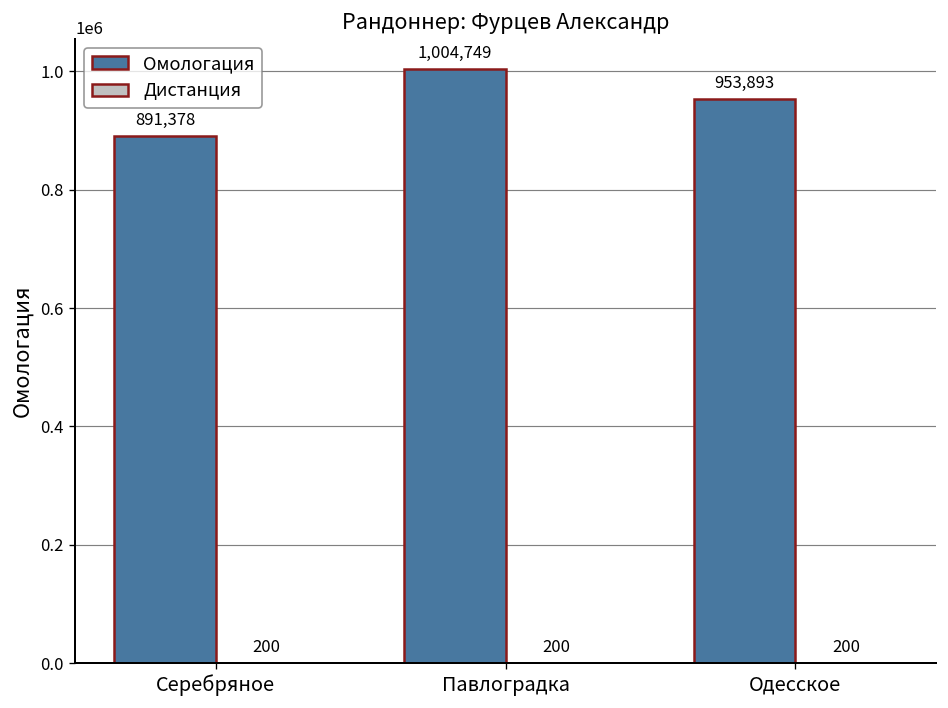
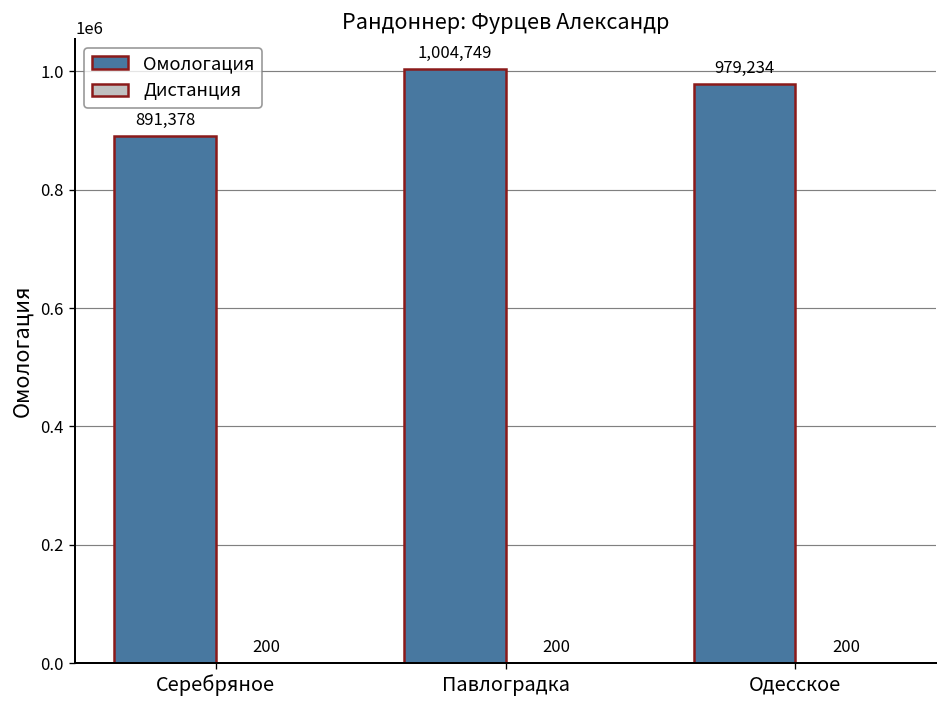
Омологация, Одесское: 953,893 -> 979,234
